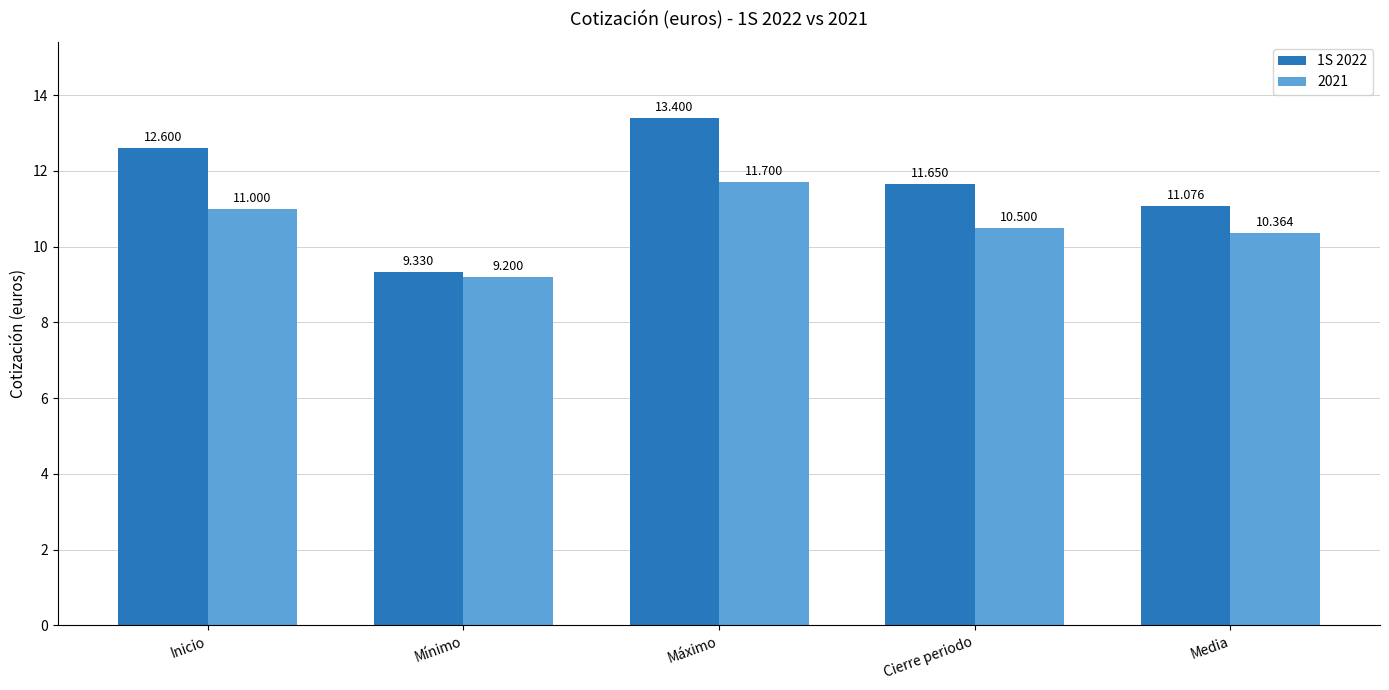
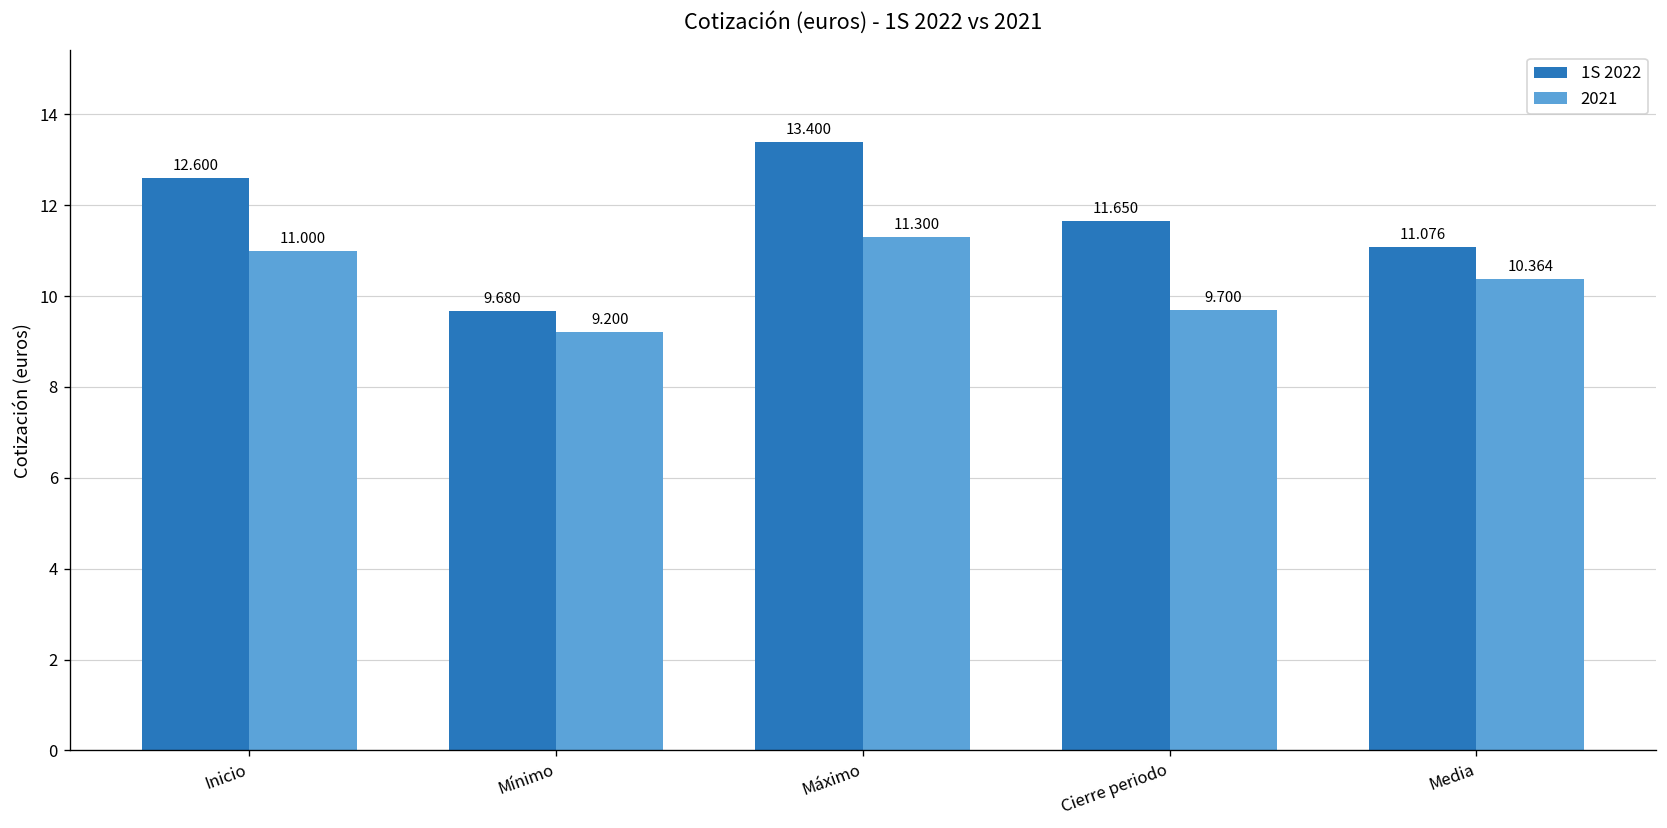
1S 2022, Mínimo: 9.330 -> 9.680
2021, Máximo: 11.700 -> 11.300
2021, Cierre periodo: 10.500 -> 9.700
